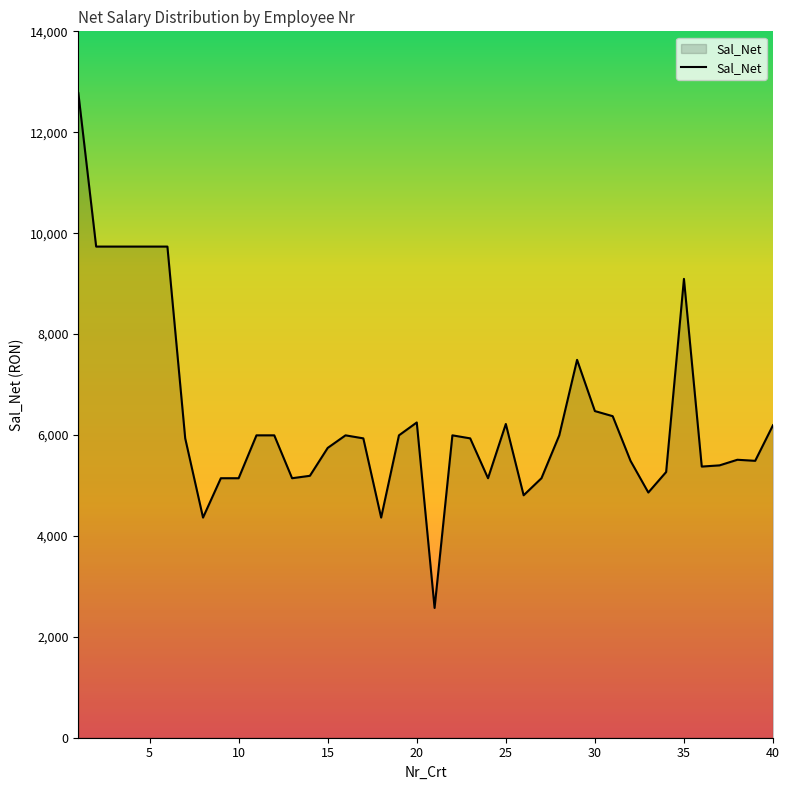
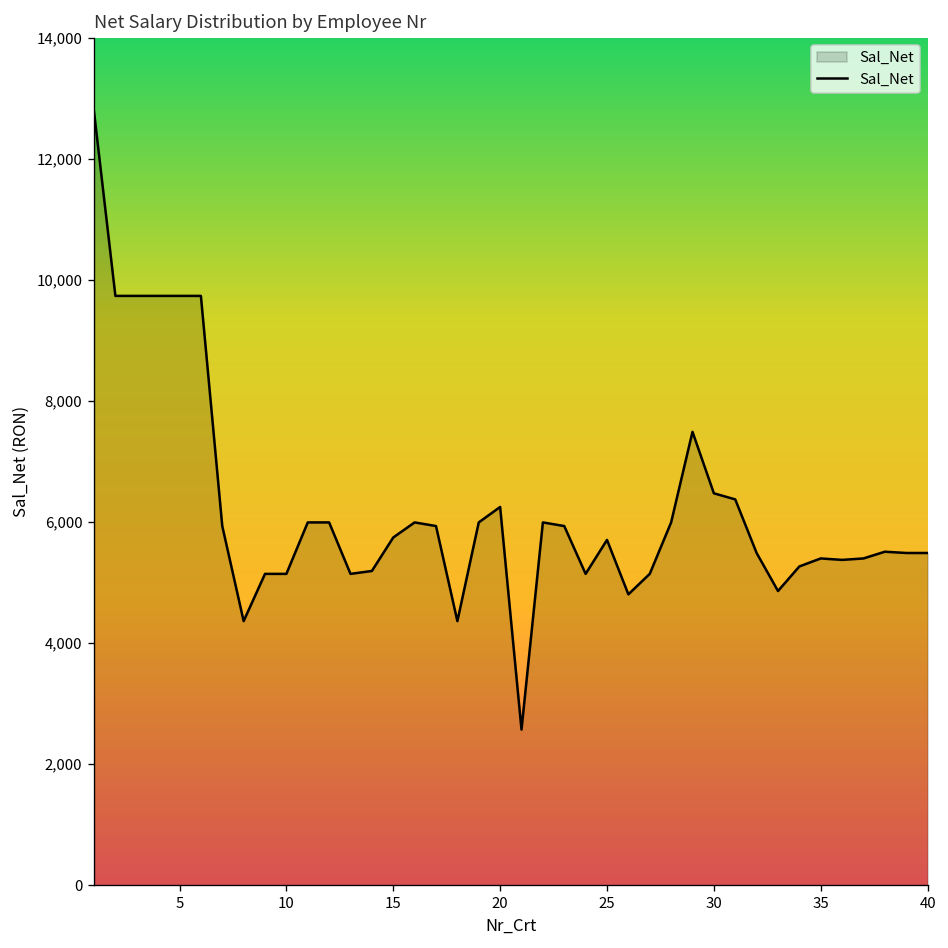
25: 6,200 -> 5,700
35: 9,100 -> 5,400
40: 6,200 -> 5,500
